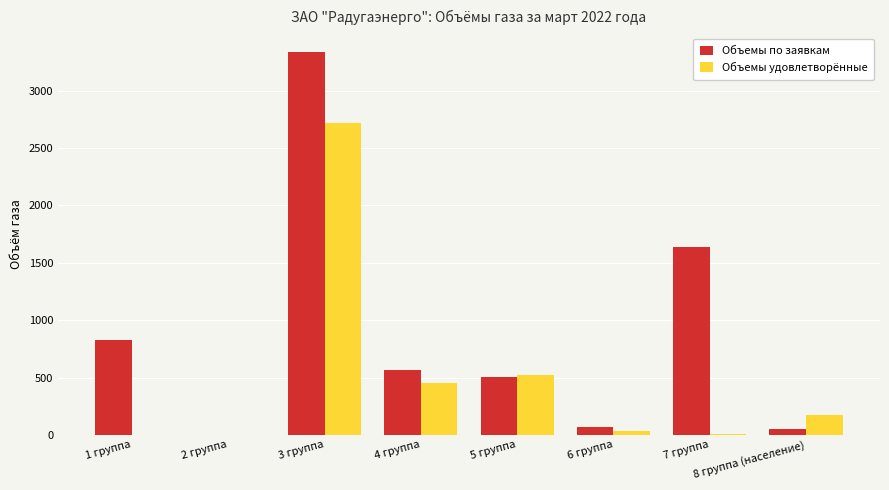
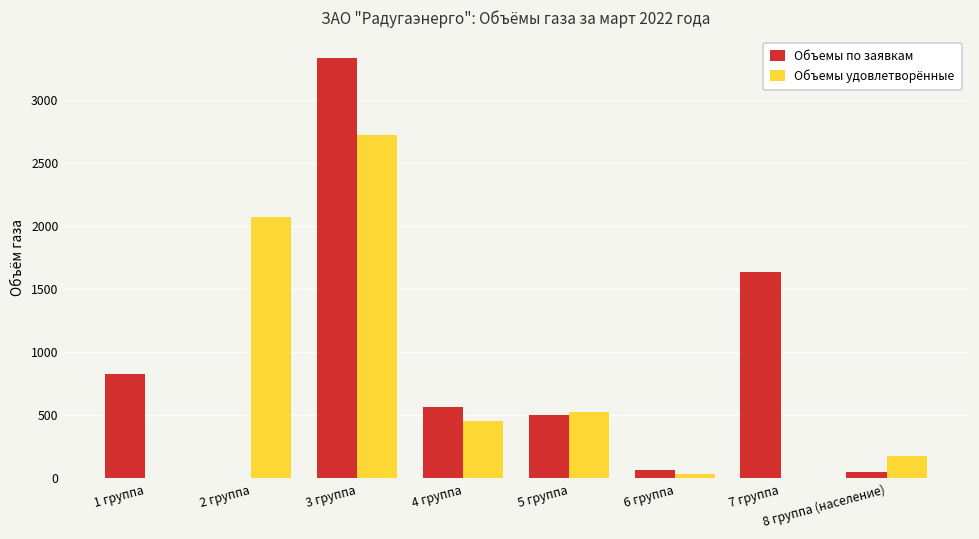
Объемы удовлетворённые, 2 группа: 0 -> 2070
